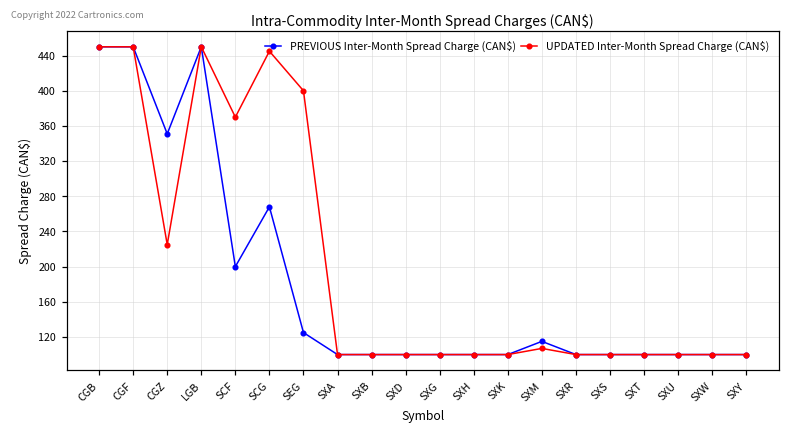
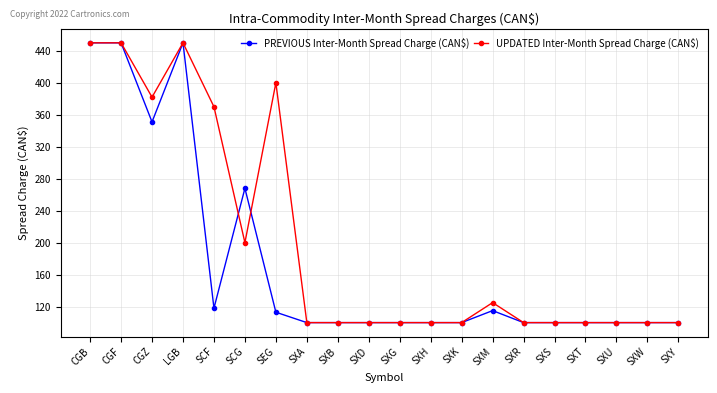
UPDATED Inter-Month Spread Charge (CAN$), CGZ: 230 -> 380
PREVIOUS Inter-Month Spread Charge (CAN$), SCF: 200 -> 120
UPDATED Inter-Month Spread Charge (CAN$), SCG: 450 -> 200
PREVIOUS Inter-Month Spread Charge (CAN$), SEG: 130 -> 110
UPDATED Inter-Month Spread Charge (CAN$), SXM: 110 -> 130
